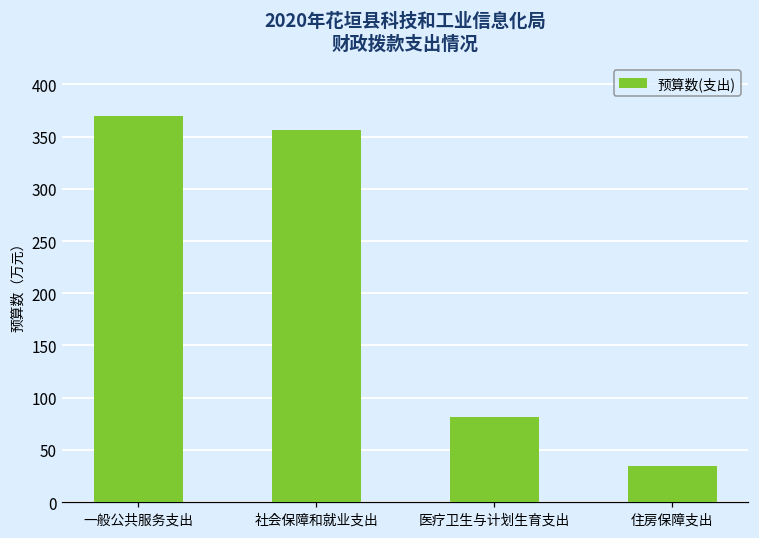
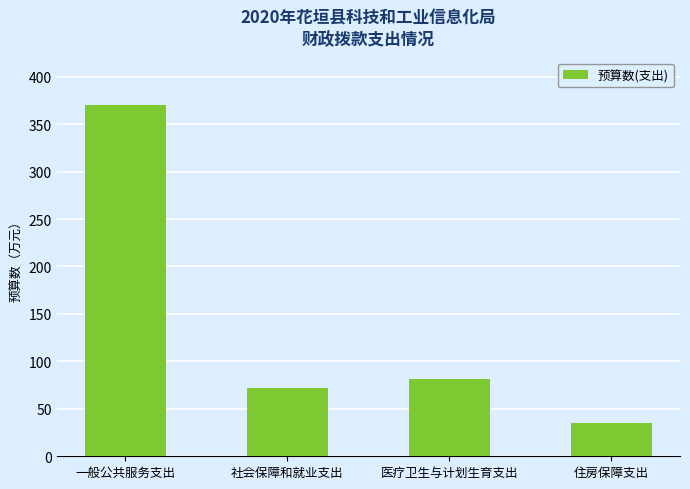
社会保障和就业支出: 360 -> 70
